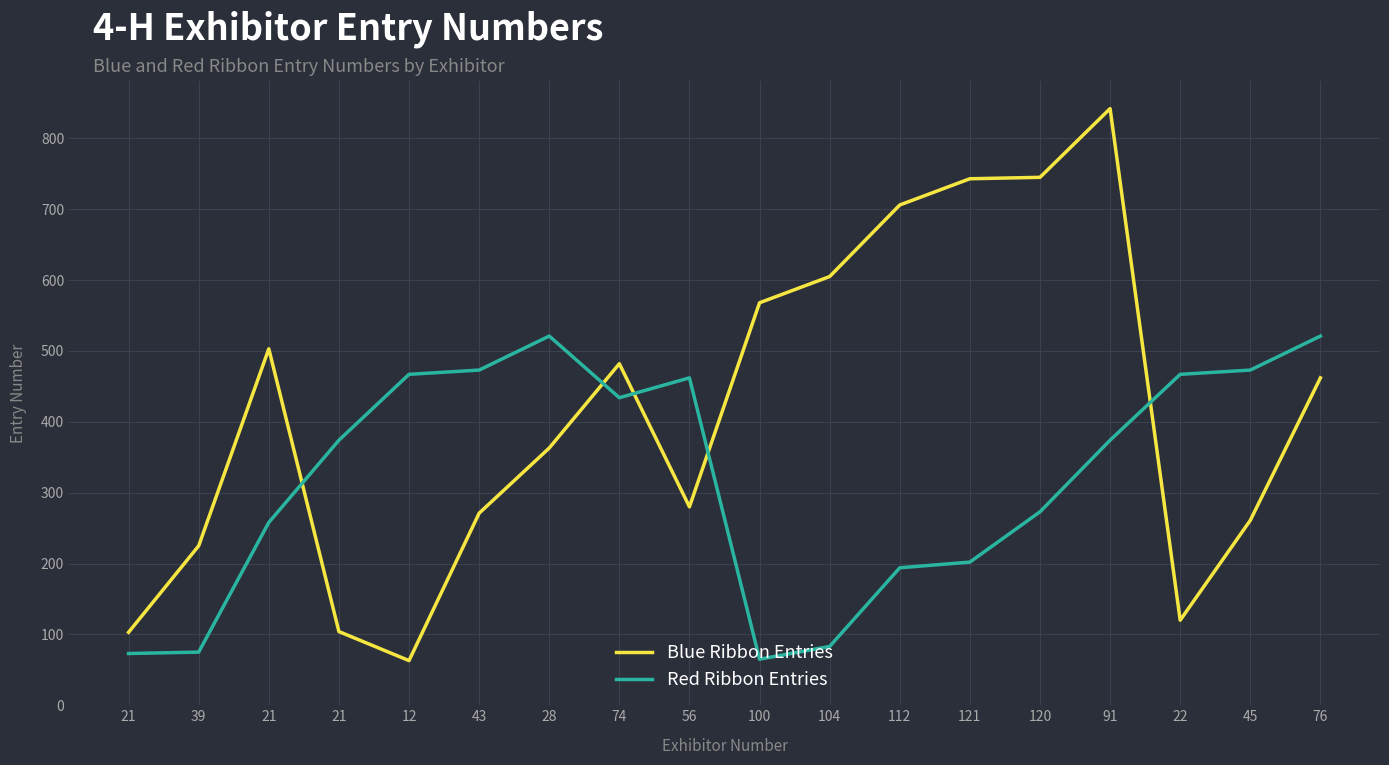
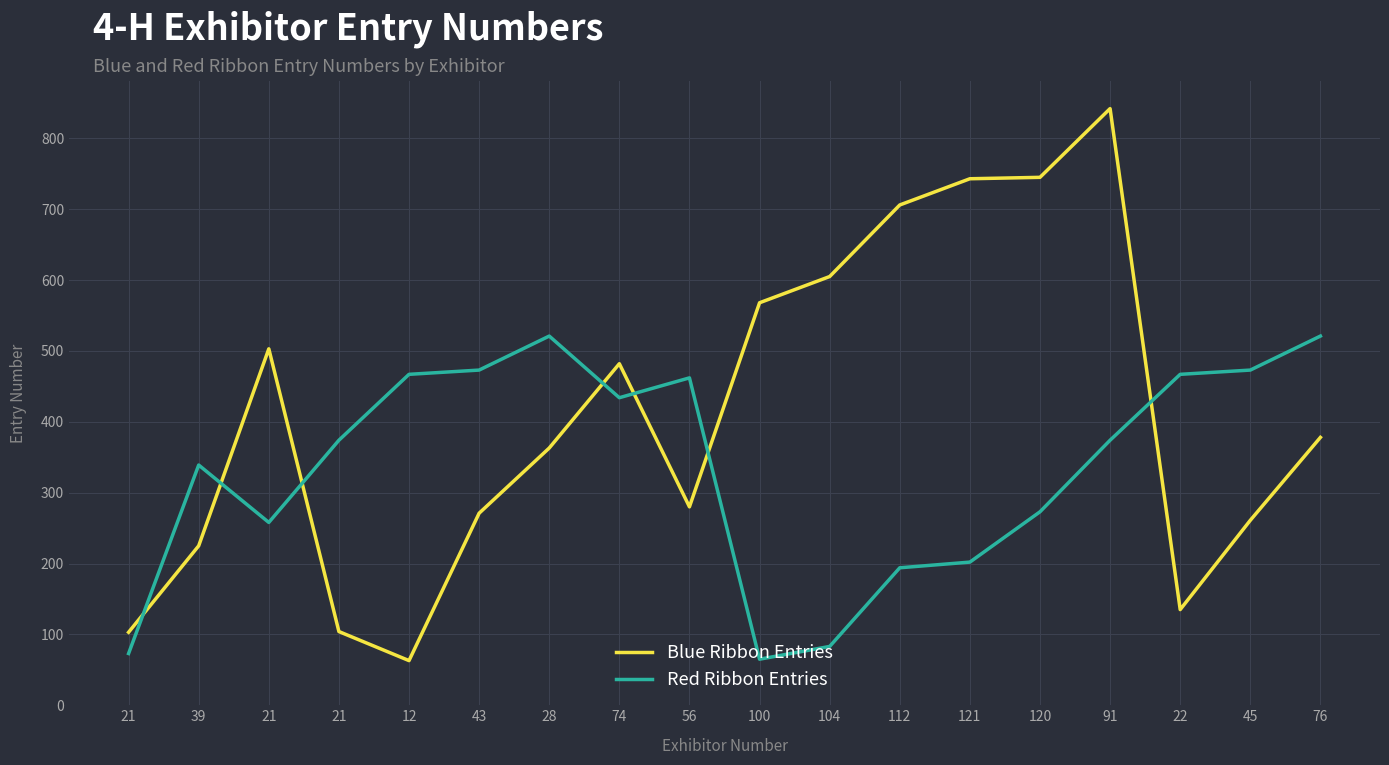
Red Ribbon Entries, 39: 80 -> 340
Blue Ribbon Entries, 22: 120 -> 140
Blue Ribbon Entries, 76: 460 -> 380
